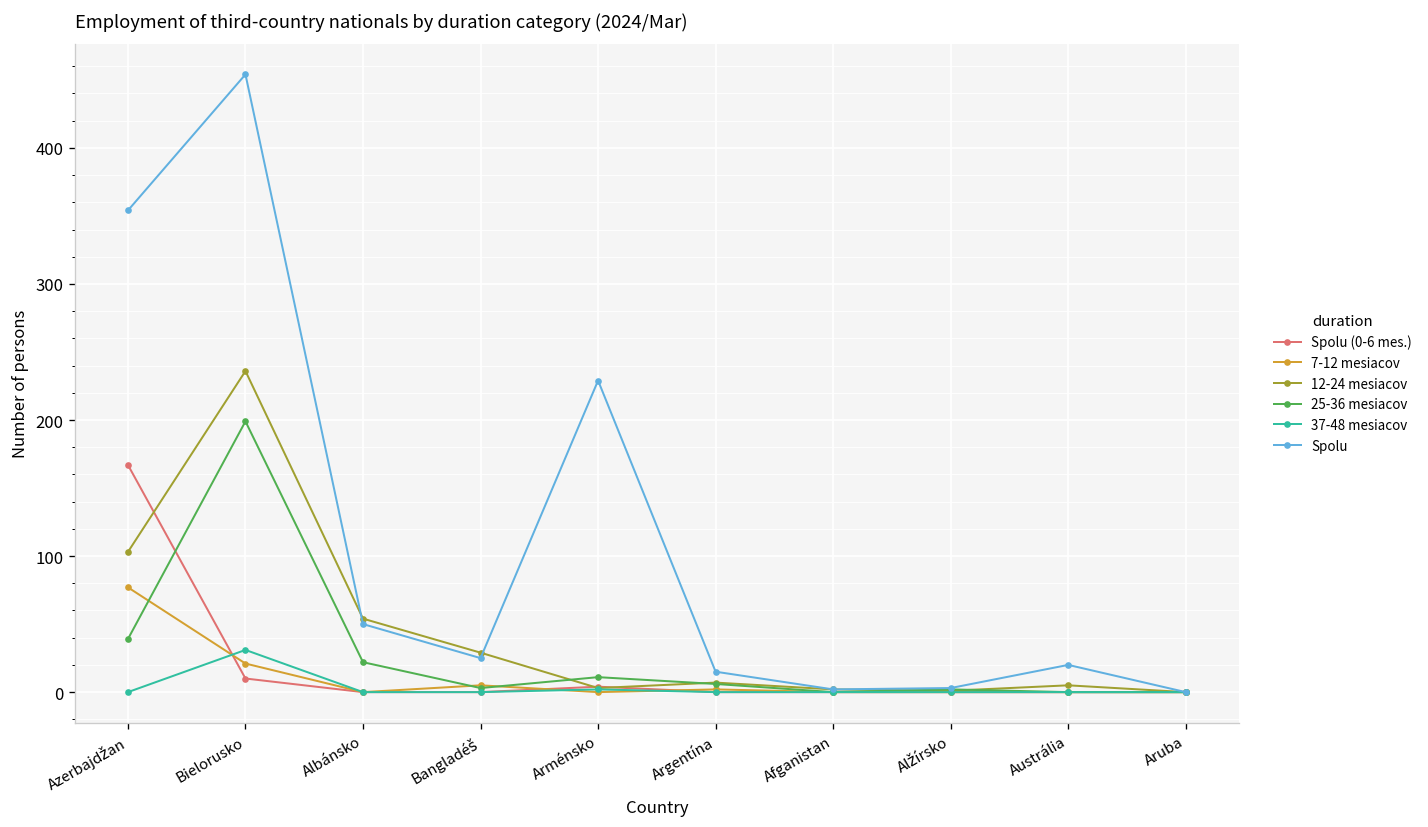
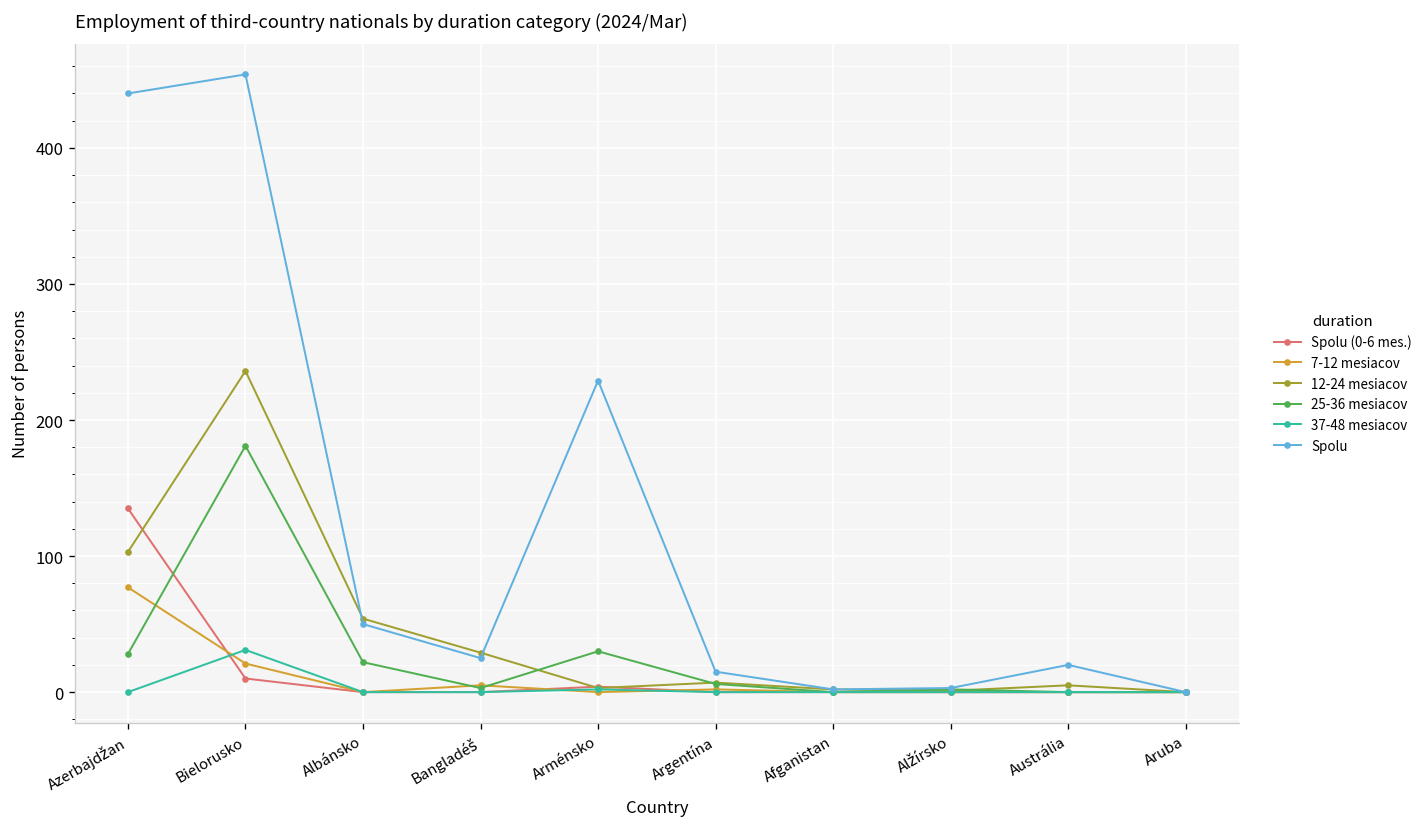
Spolu (0-6 mes.), Azerbajdžan: 167 -> 135
25-36 mesiacov, Azerbajdžan: 39 -> 28
Spolu, Azerbajdžan: 354 -> 440
25-36 mesiacov, Bielorusko: 199 -> 181
25-36 mesiacov, Arménsko: 11 -> 30
